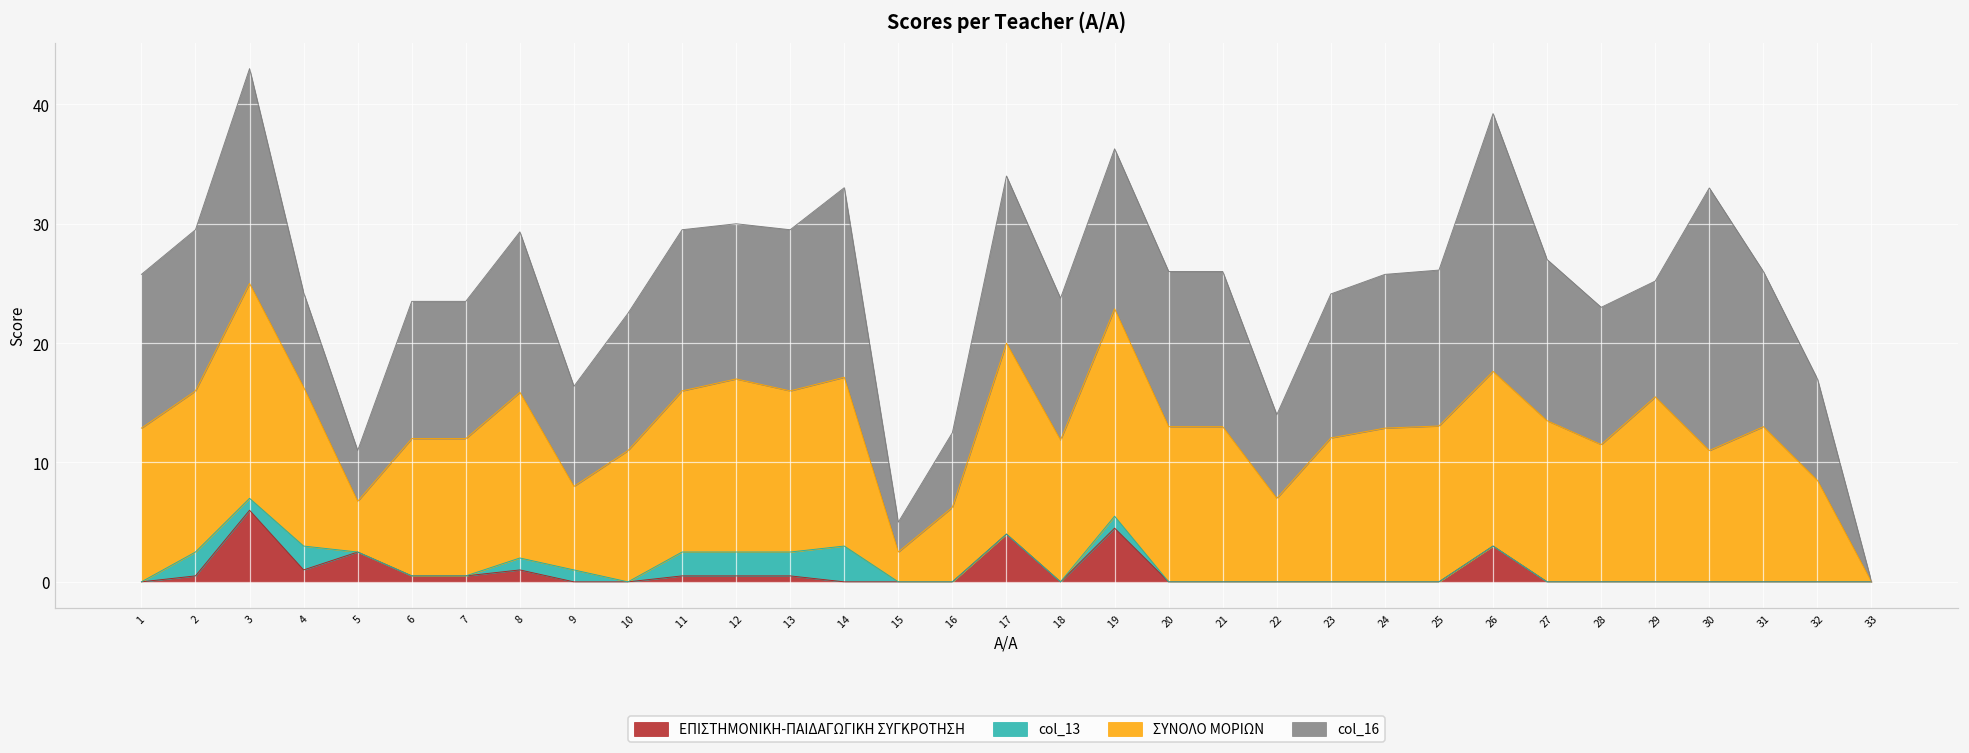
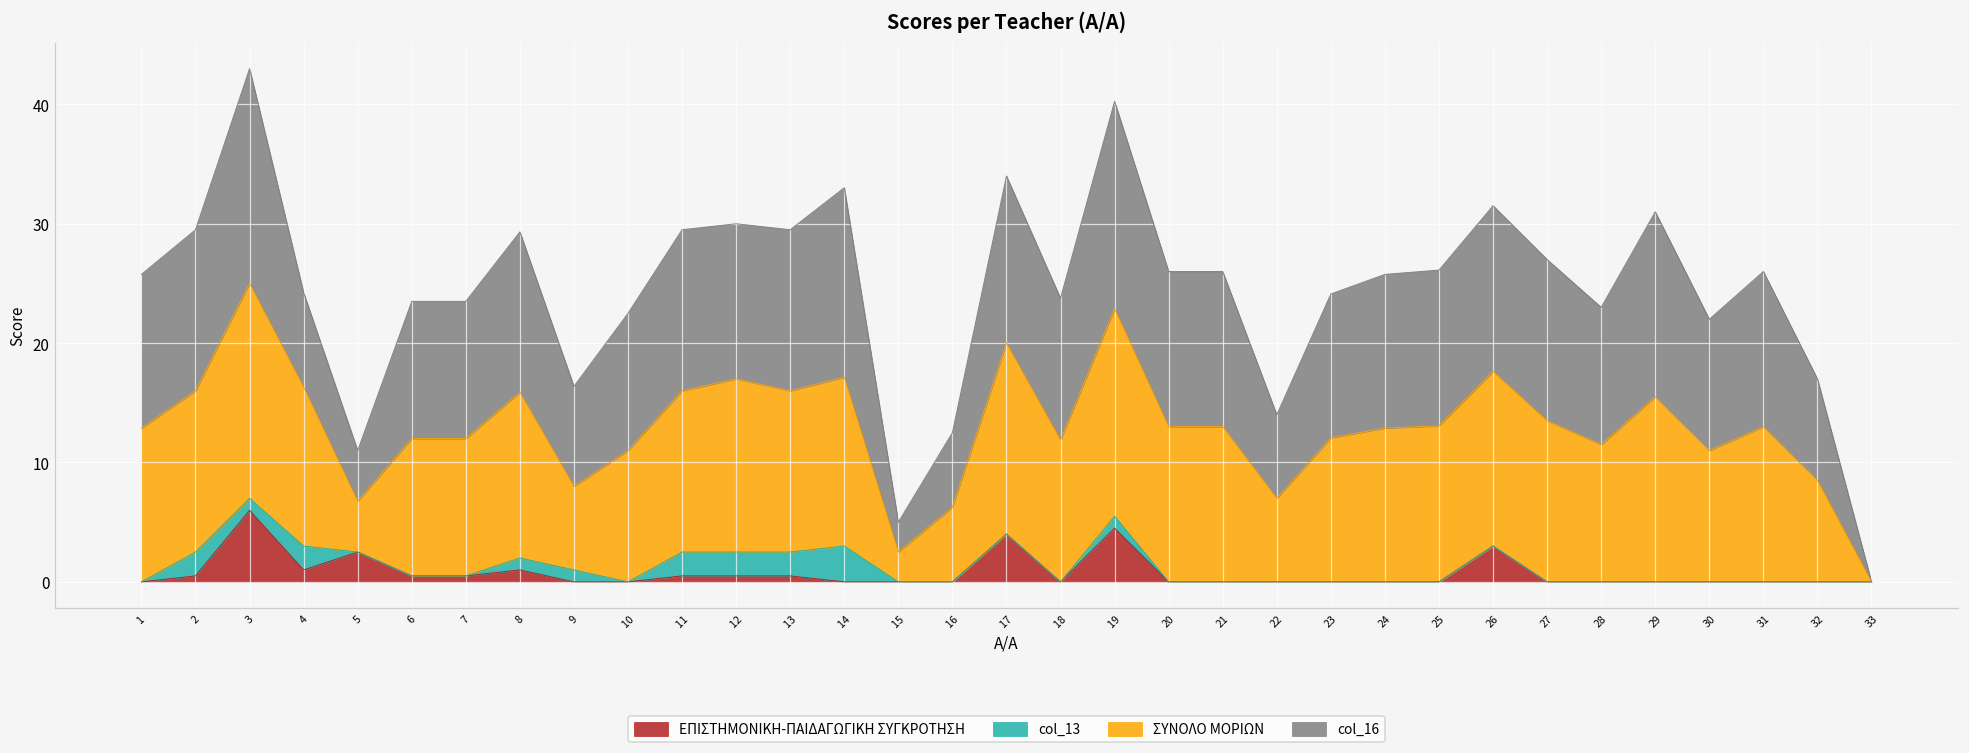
col_16, 19: 13.4 -> 17.4
col_16, 26: 21.6 -> 13.9
col_16, 29: 9.7 -> 15.5
col_16, 30: 22 -> 11
